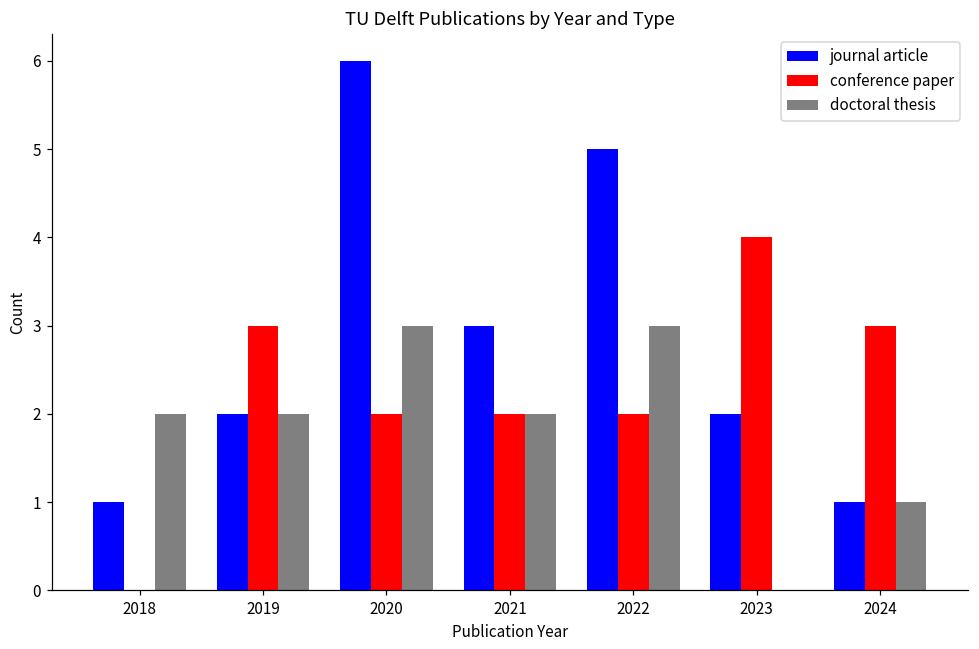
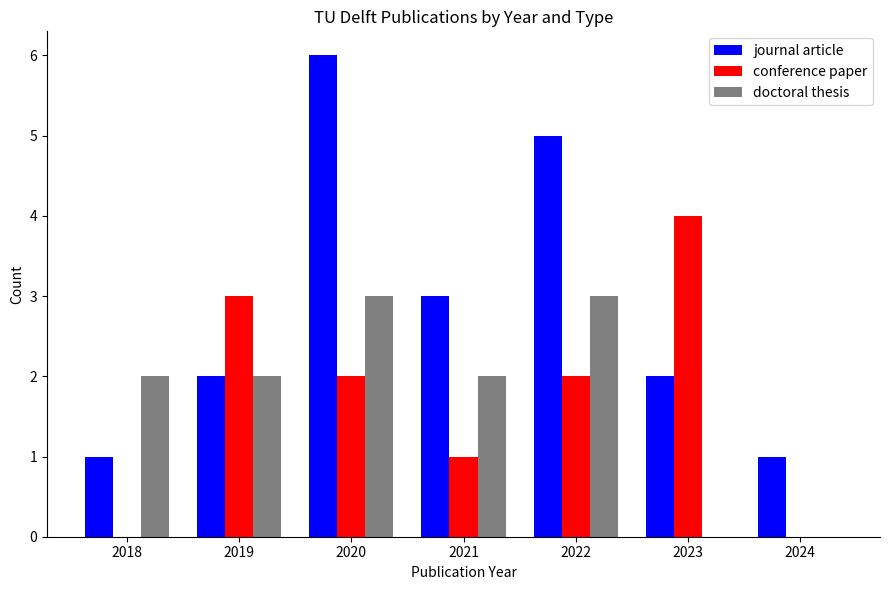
conference paper, 2021: 2 -> 1
conference paper, 2024: 3 -> 0
doctoral thesis, 2024: 1 -> 0
